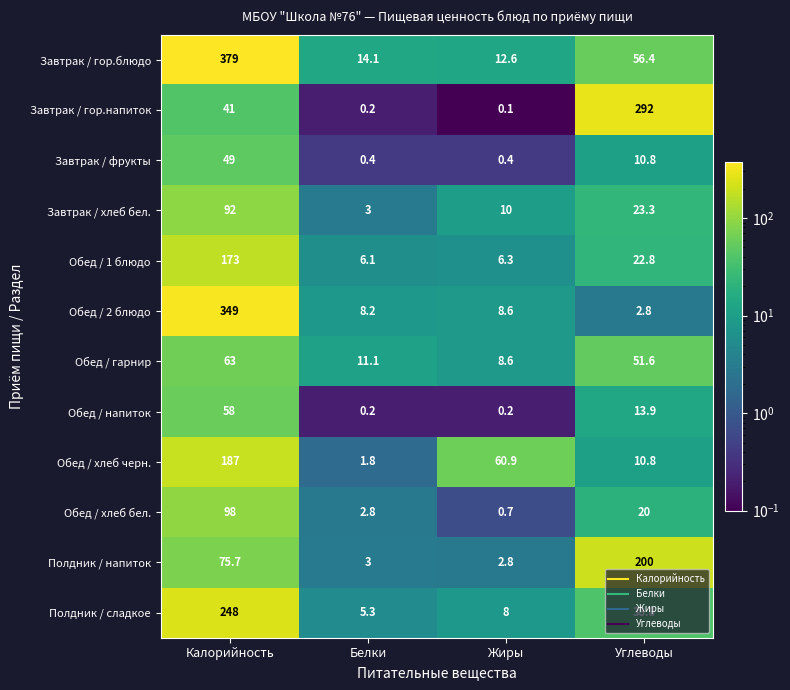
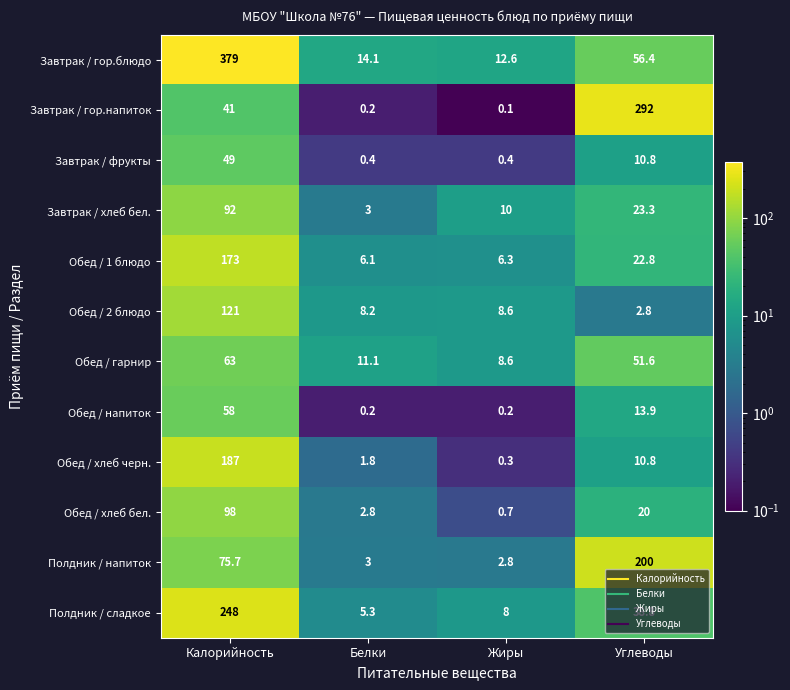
Обед / 2 блюдо, Калорийность: 349 -> 121
Обед / хлеб черн., Жиры: 60.9 -> 0.3
